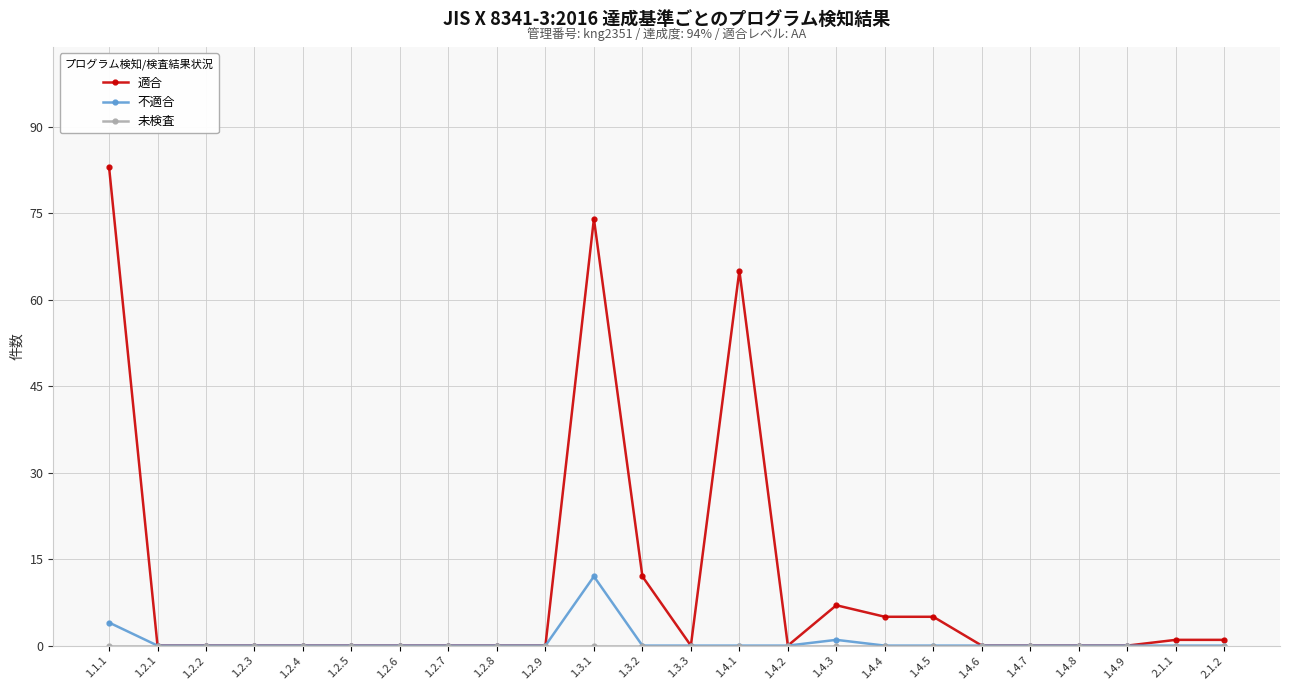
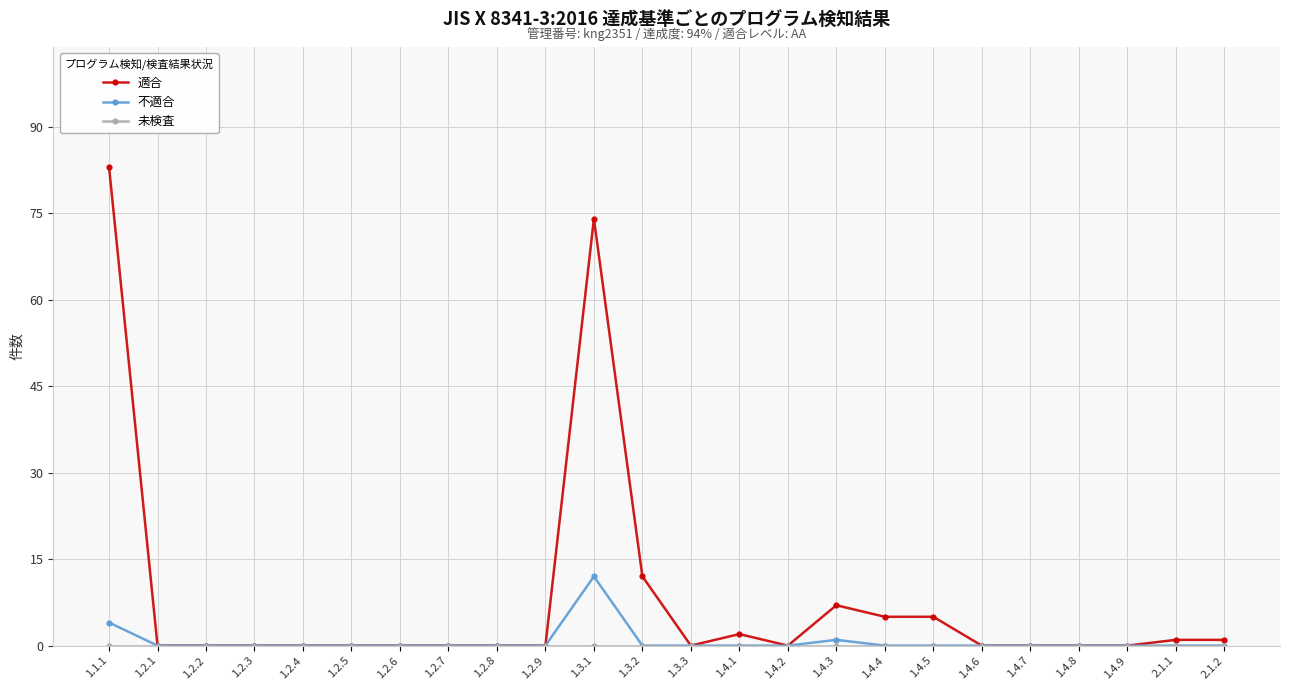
適合, 1.4.1: 65 -> 2
